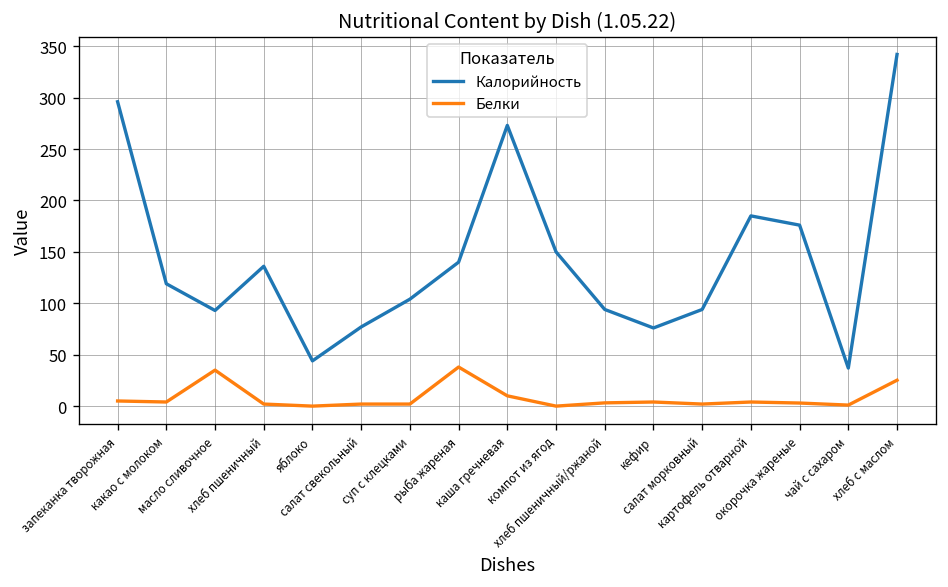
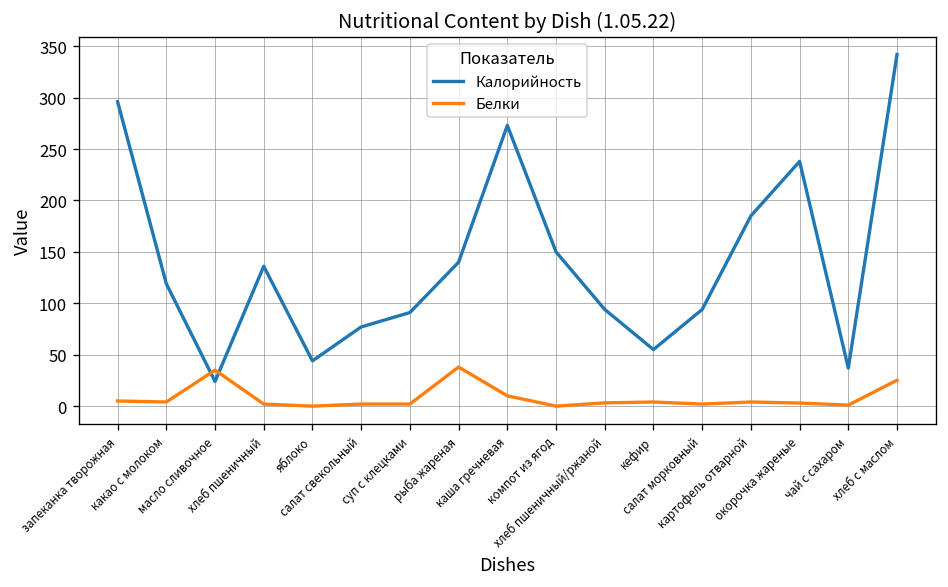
Калорийность, масло сливочное: 90 -> 20
Калорийность, суп с клецками: 100 -> 90
Калорийность, кефир: 80 -> 60
Калорийность, окорочка жареные: 180 -> 240
